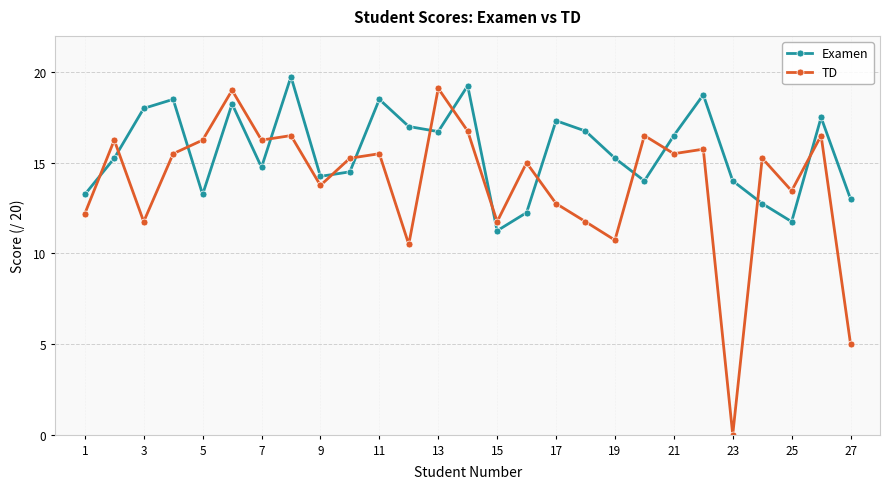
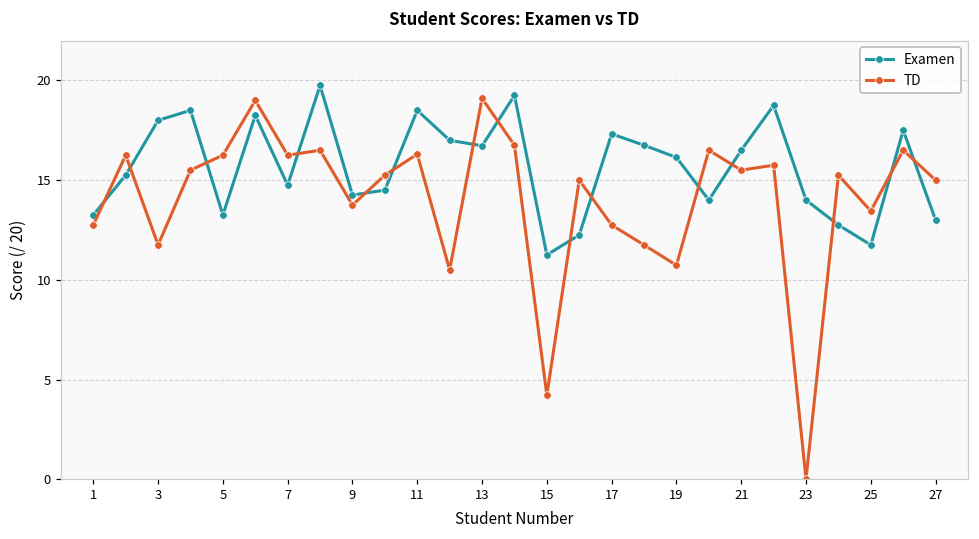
TD, 1: 12.2 -> 12.8
TD, 11: 15.5 -> 16.3
TD, 15: 11.8 -> 4.2
Examen, 19: 15.3 -> 16.1
TD, 27: 5 -> 15
